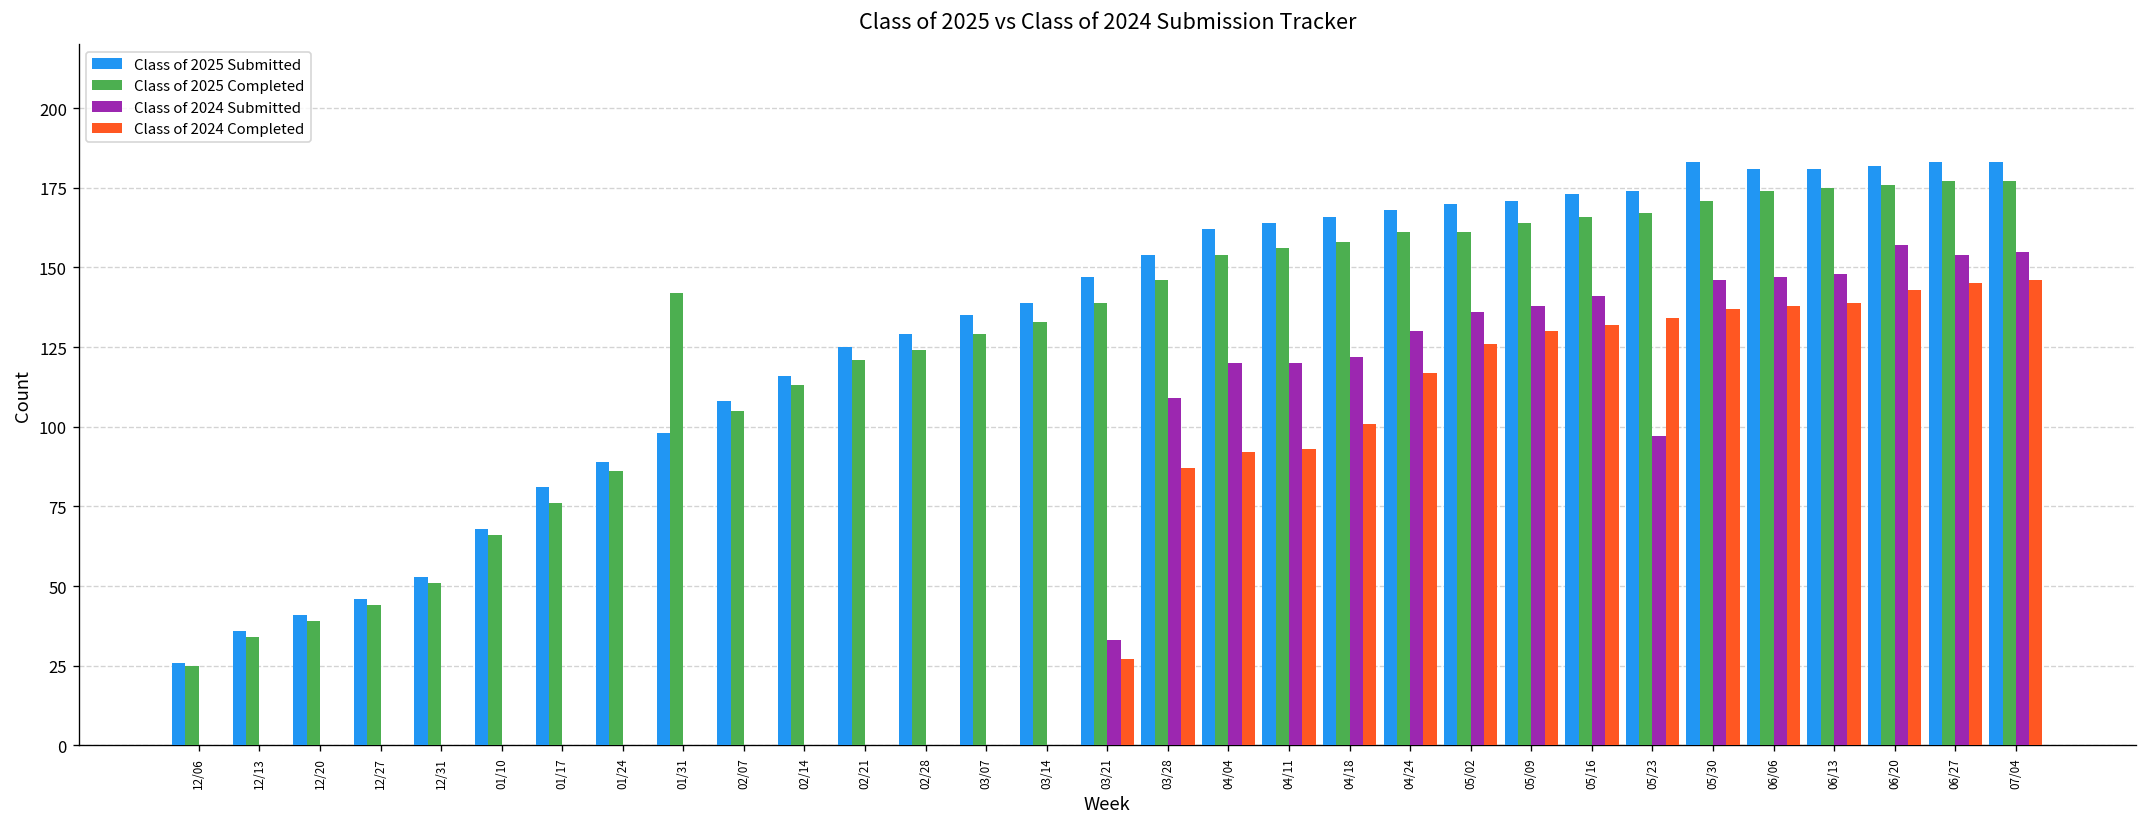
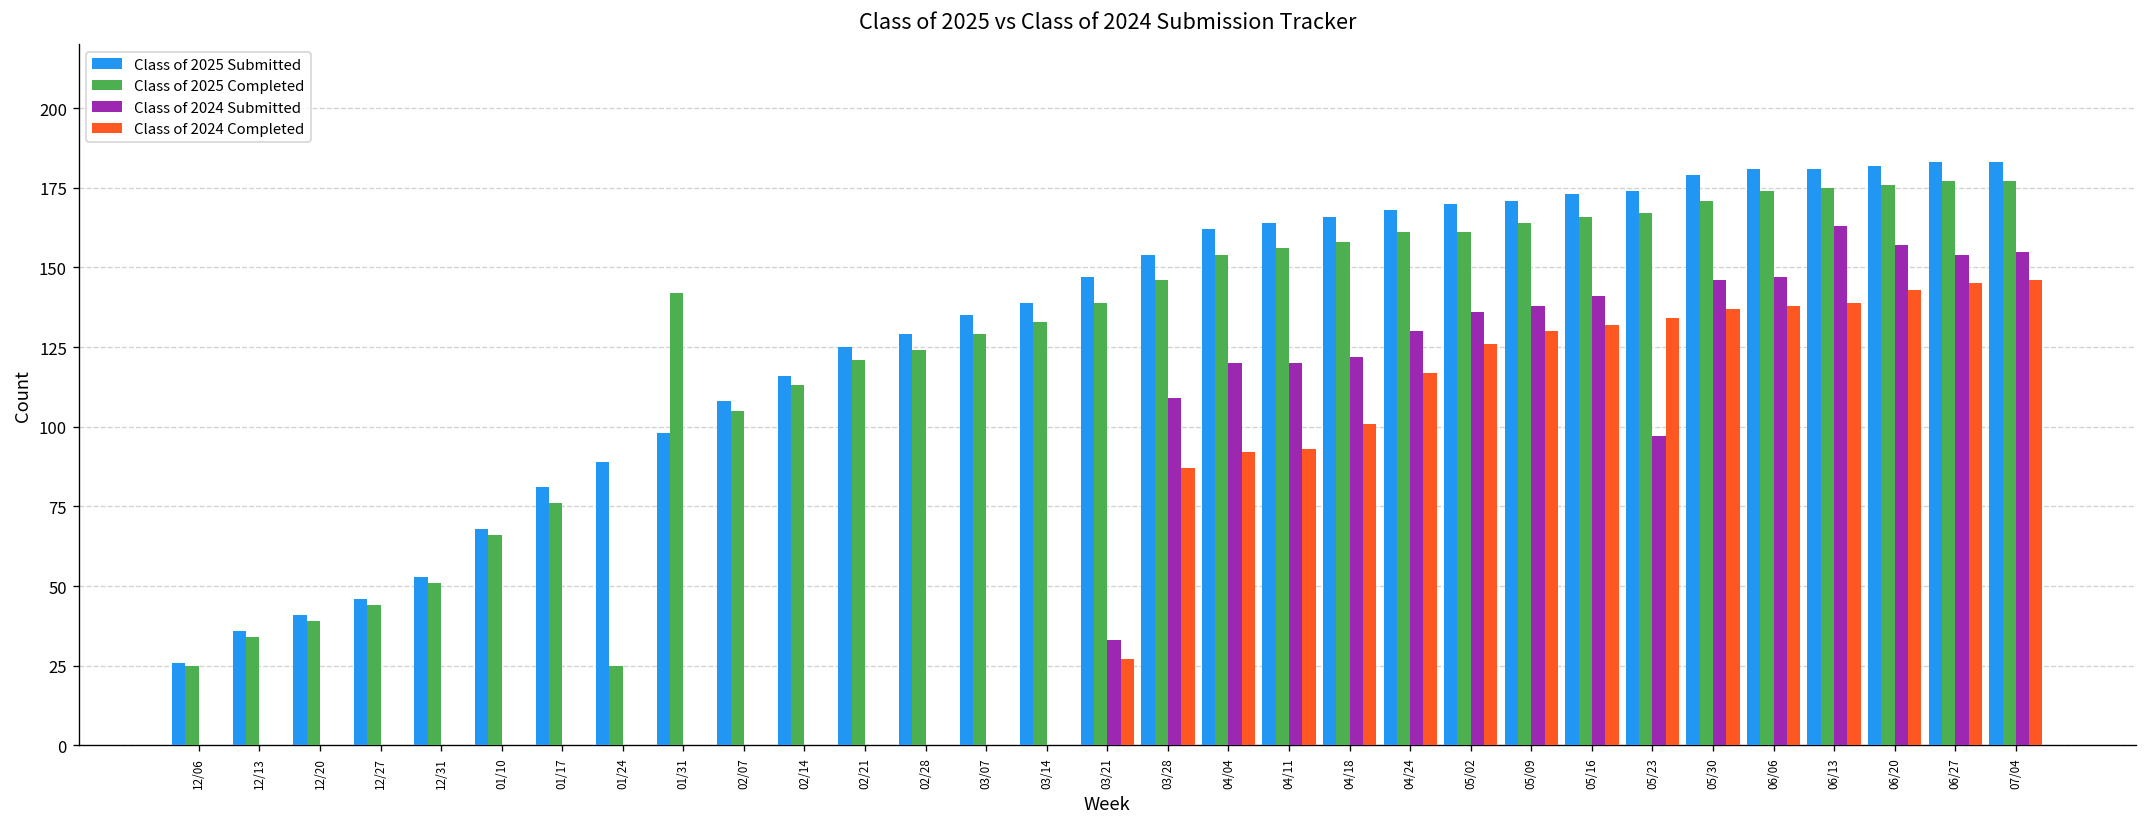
Class of 2025 Completed, 01/24: 86 -> 25
Class of 2025 Submitted, 05/30: 183 -> 179
Class of 2024 Submitted, 06/13: 148 -> 163
